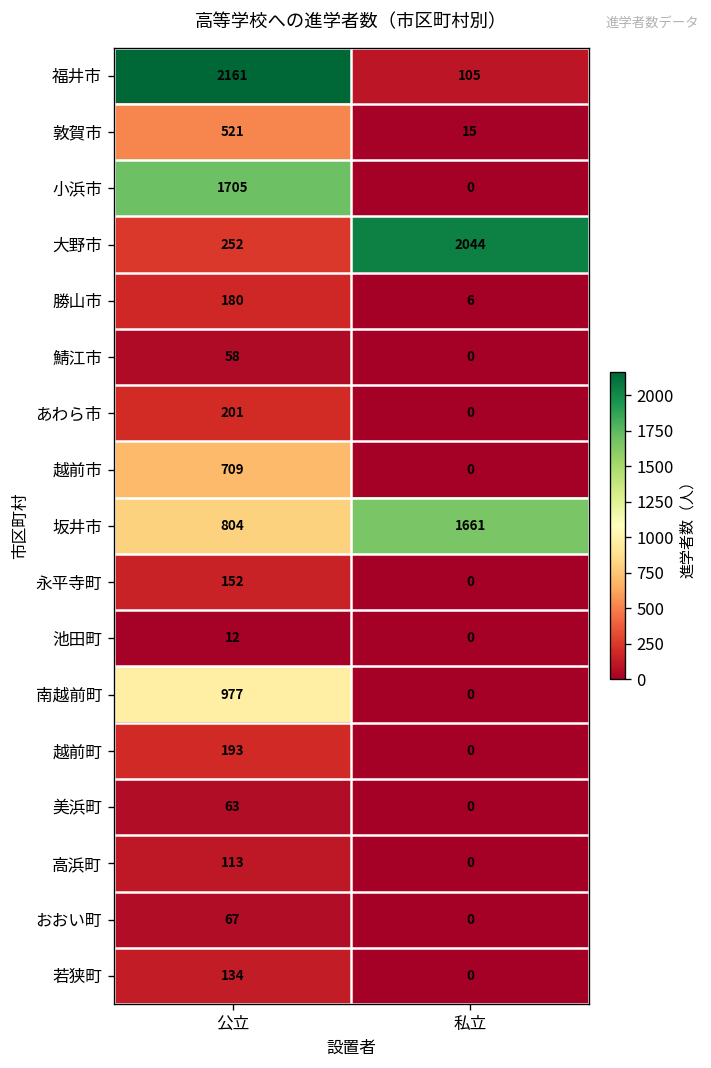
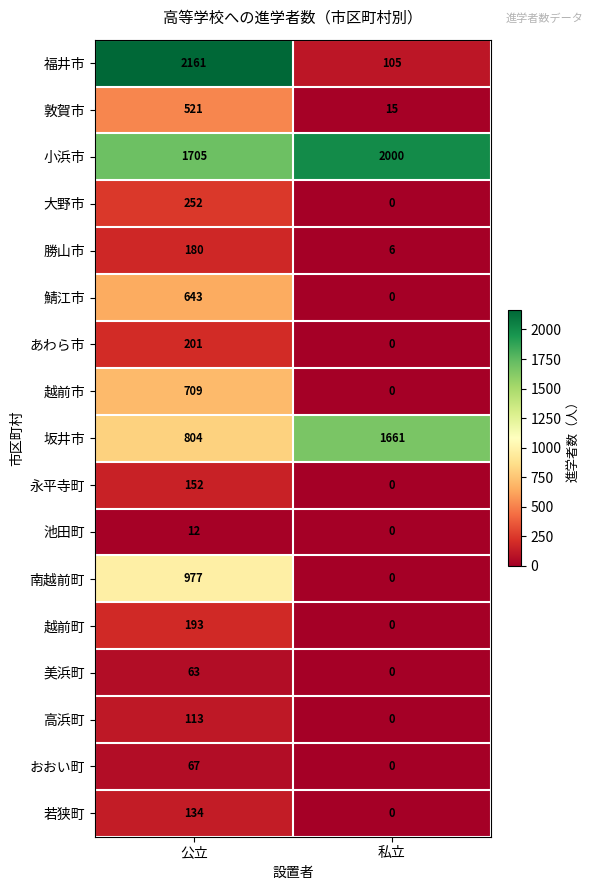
小浜市, 私立: 0 -> 2000
大野市, 私立: 2044 -> 0
鯖江市, 公立: 58 -> 643
